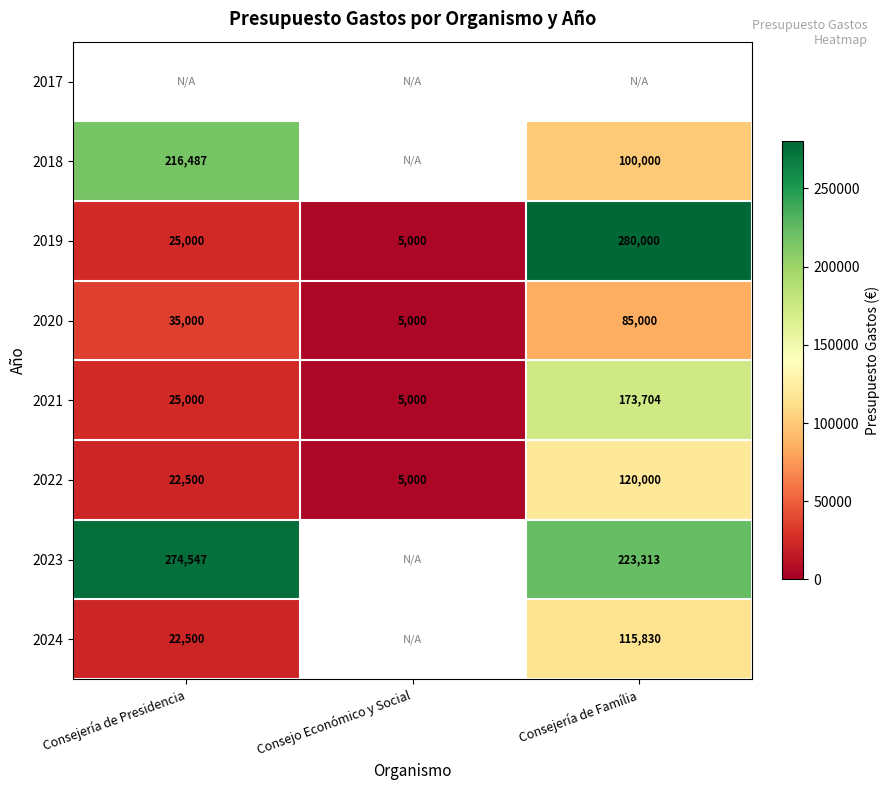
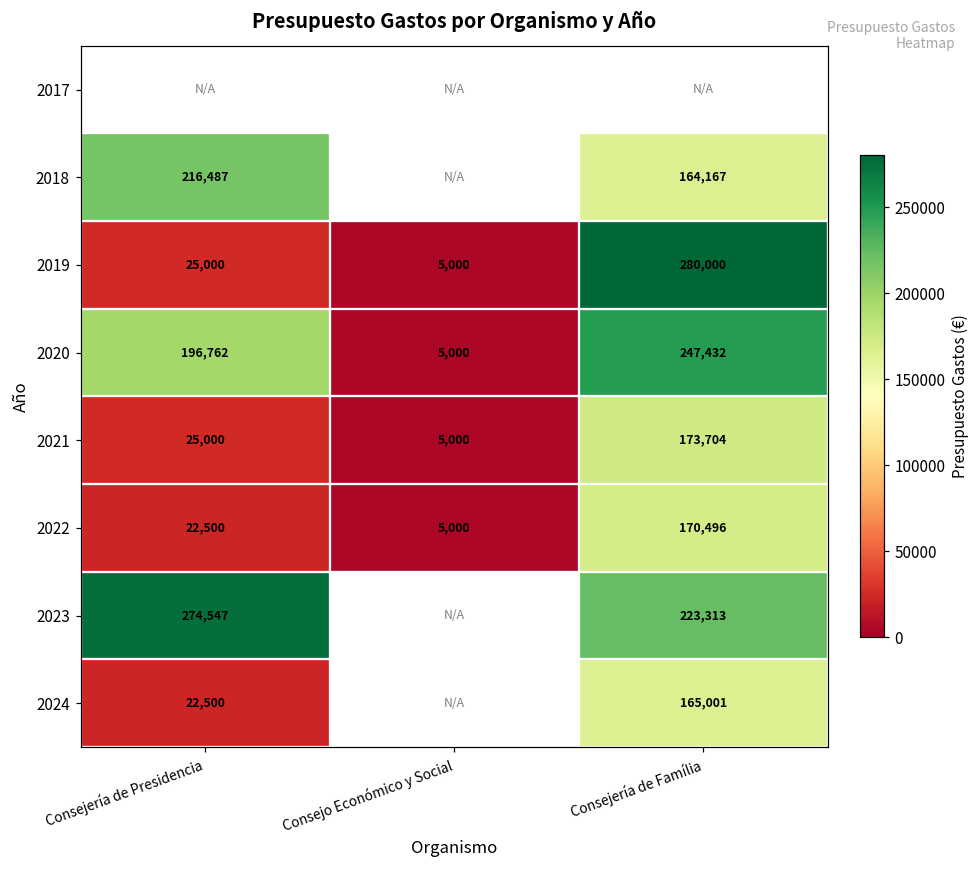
2018, Consejería de Família: 100,000 -> 164,167
2020, Consejería de Presidencia: 35,000 -> 196,762
2020, Consejería de Família: 85,000 -> 247,432
2022, Consejería de Família: 120,000 -> 170,496
2024, Consejería de Família: 115,830 -> 165,001
